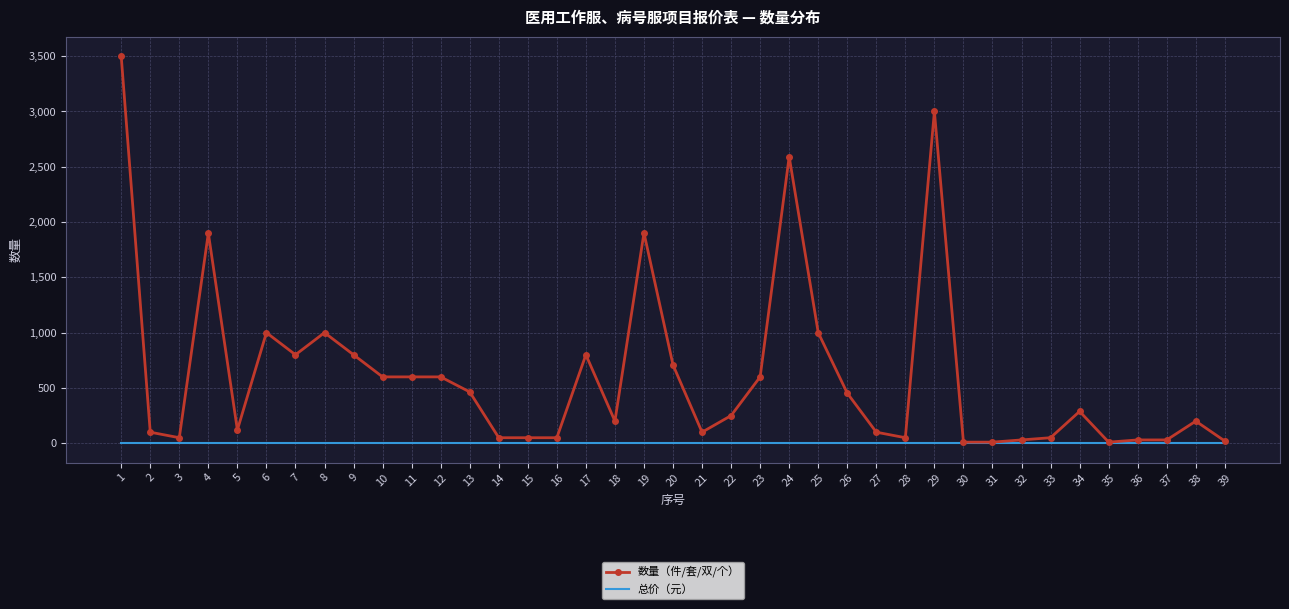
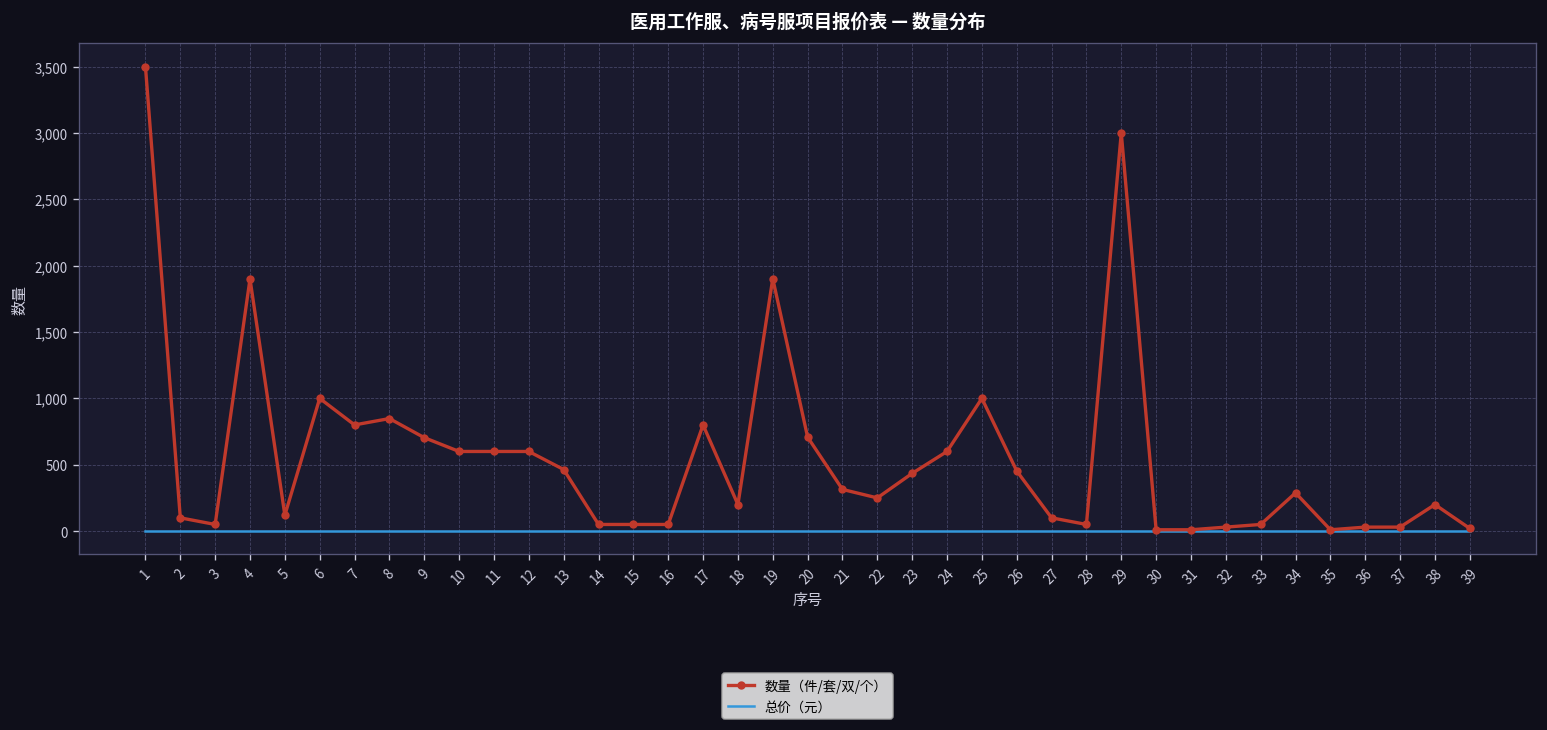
数量（件/套/双/个）, 8: 1,000 -> 850
数量（件/套/双/个）, 9: 800 -> 700
数量（件/套/双/个）, 21: 100 -> 310
数量（件/套/双/个）, 23: 600 -> 440
数量（件/套/双/个）, 24: 2,590 -> 600
